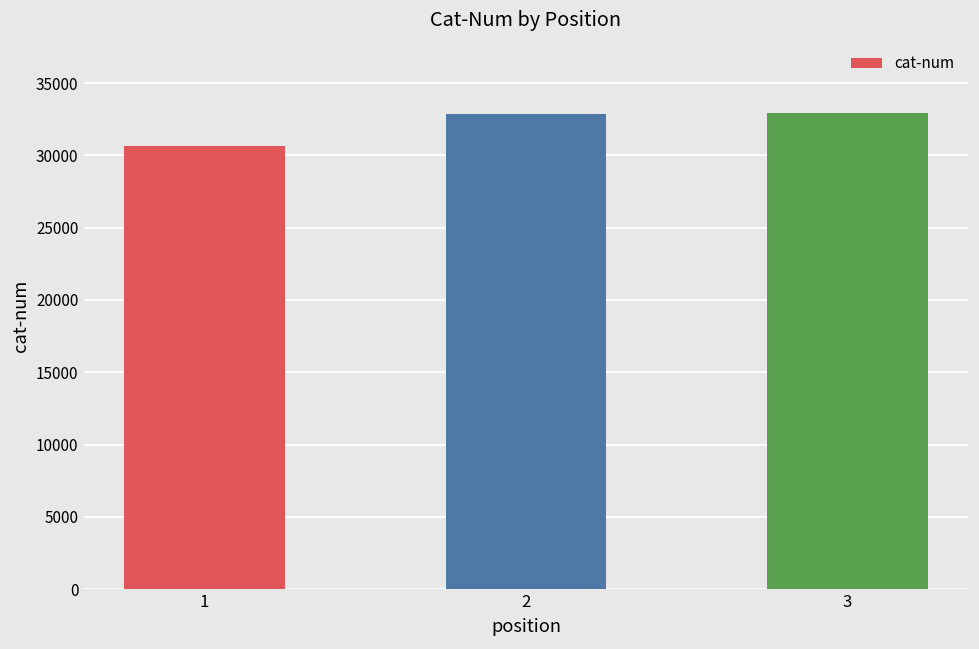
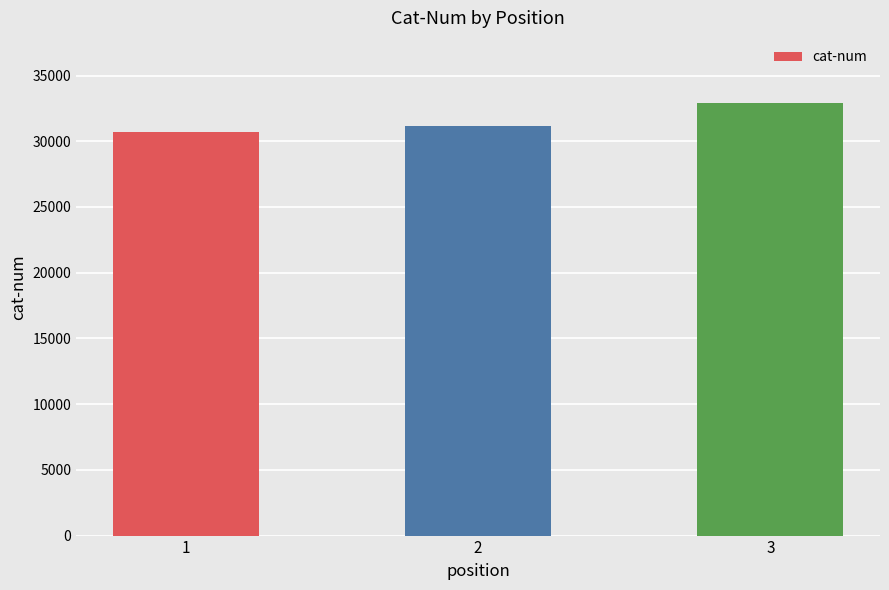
2: 32900 -> 31100
